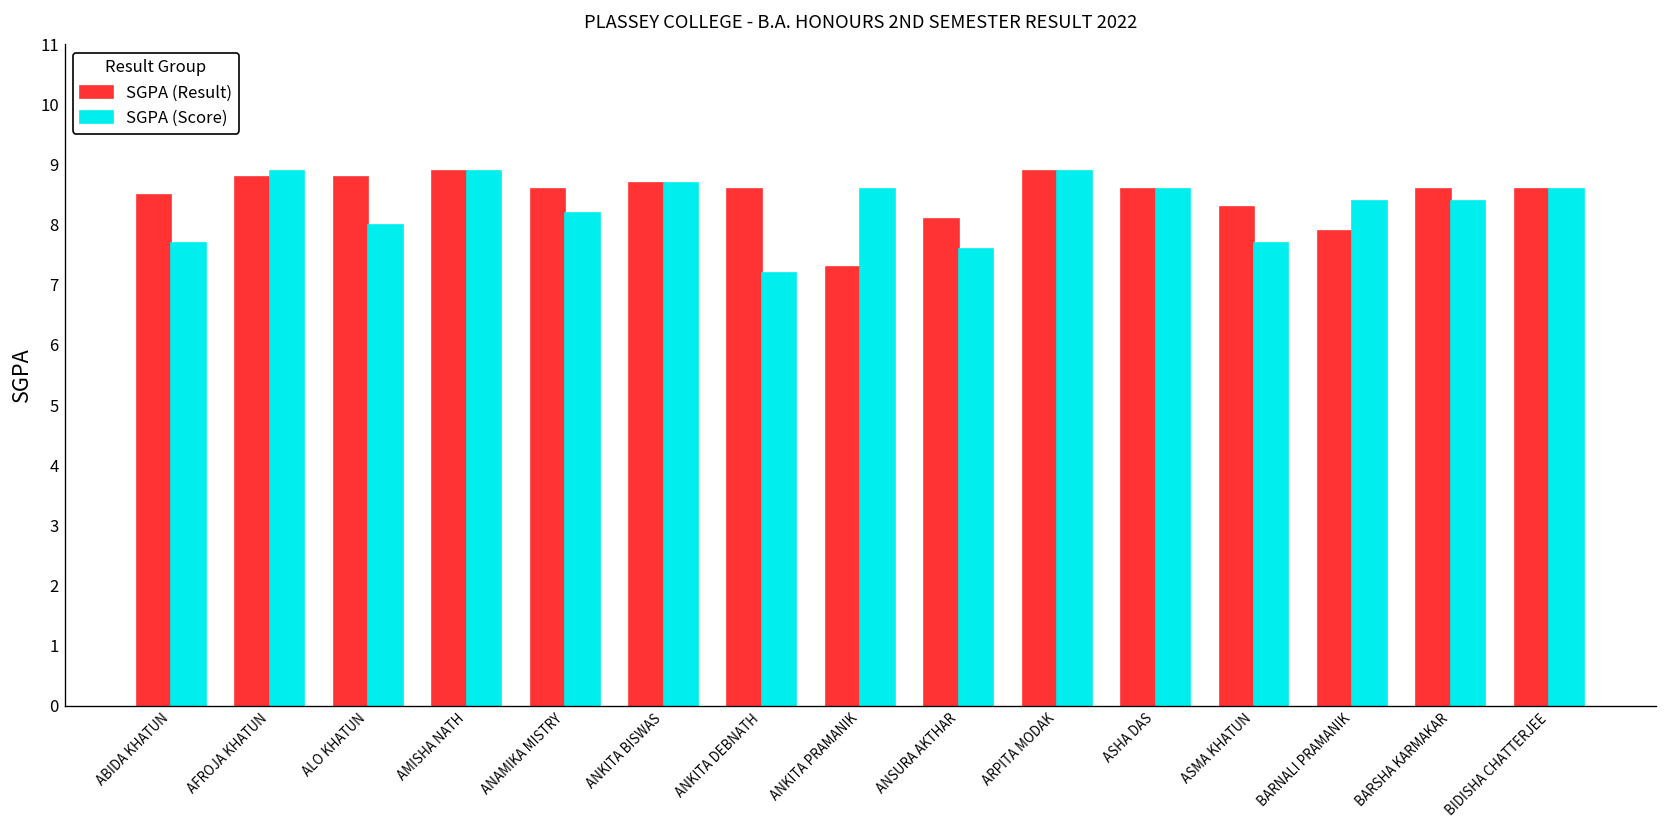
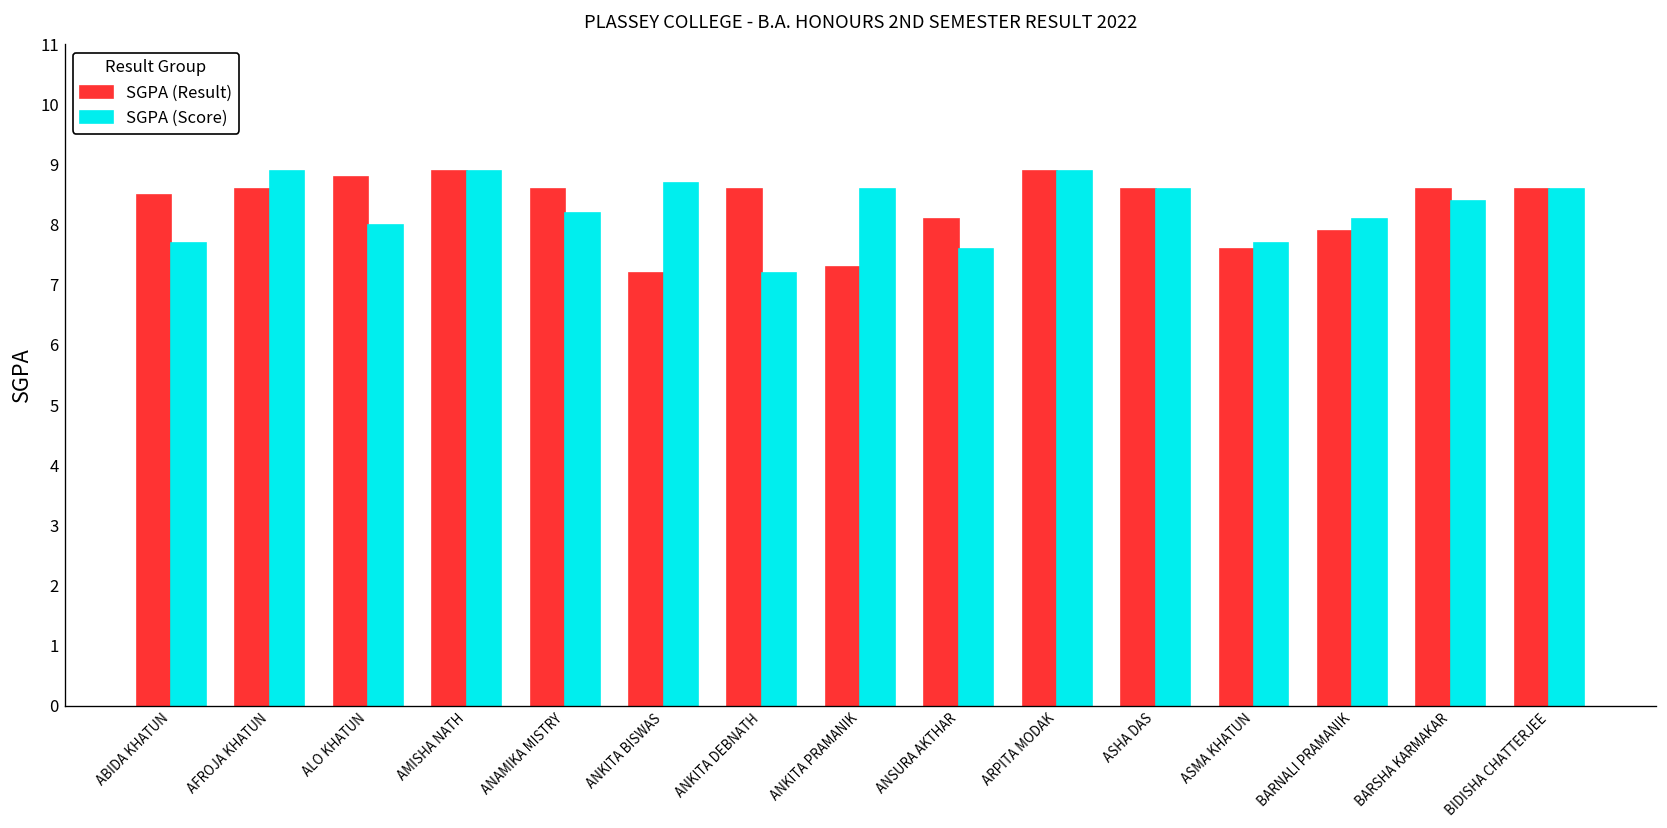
SGPA (Result), AFROJA KHATUN: 8.8 -> 8.6
SGPA (Result), ANKITA BISWAS: 8.7 -> 7.2
SGPA (Result), ASMA KHATUN: 8.3 -> 7.6
SGPA (Score), BARNALI PRAMANIK: 8.4 -> 8.1
